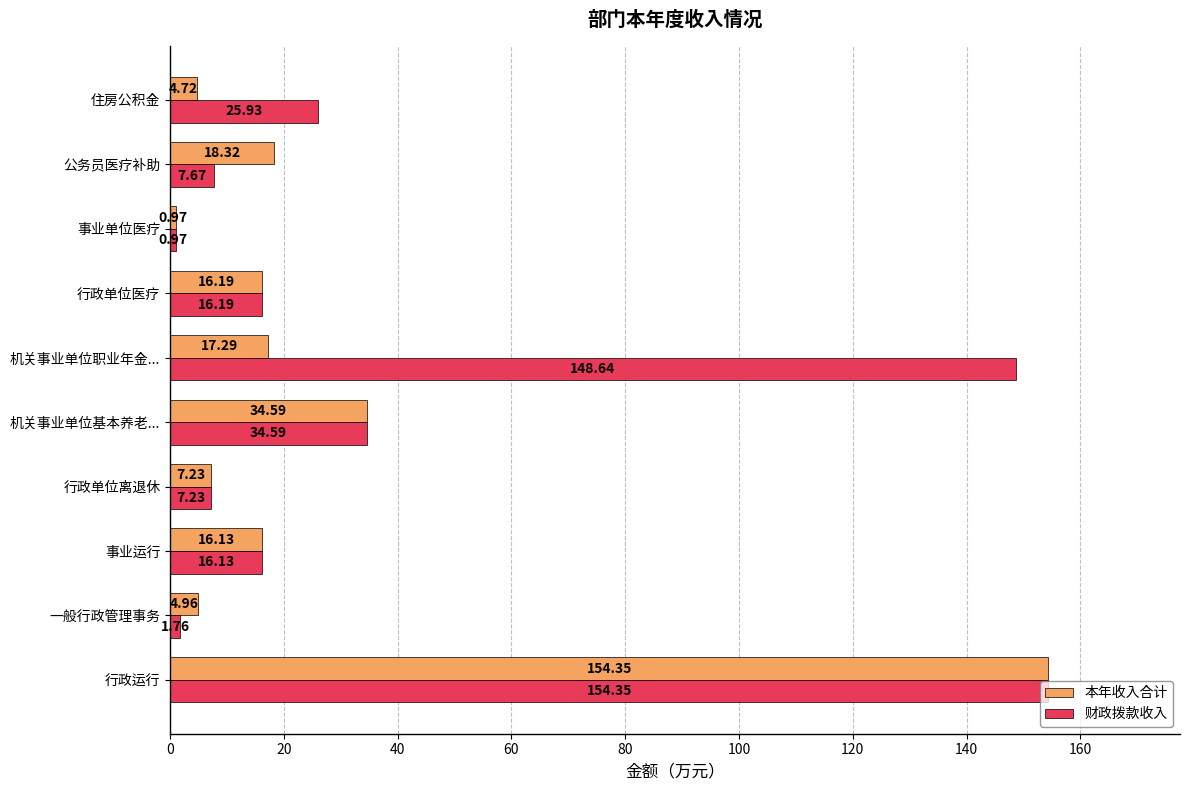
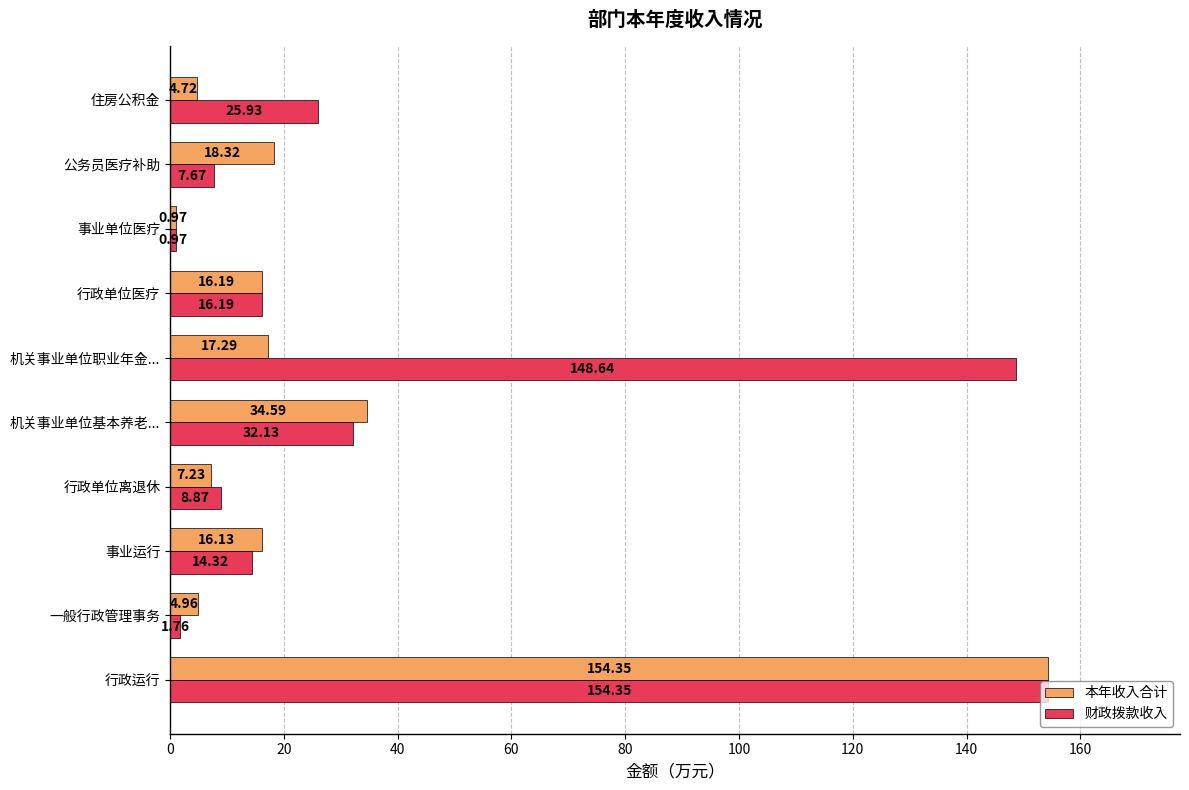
财政拨款收入, 机关事业单位基本养老...: 34.59 -> 32.13
财政拨款收入, 行政单位离退休: 7.23 -> 8.87
财政拨款收入, 事业运行: 16.13 -> 14.32
